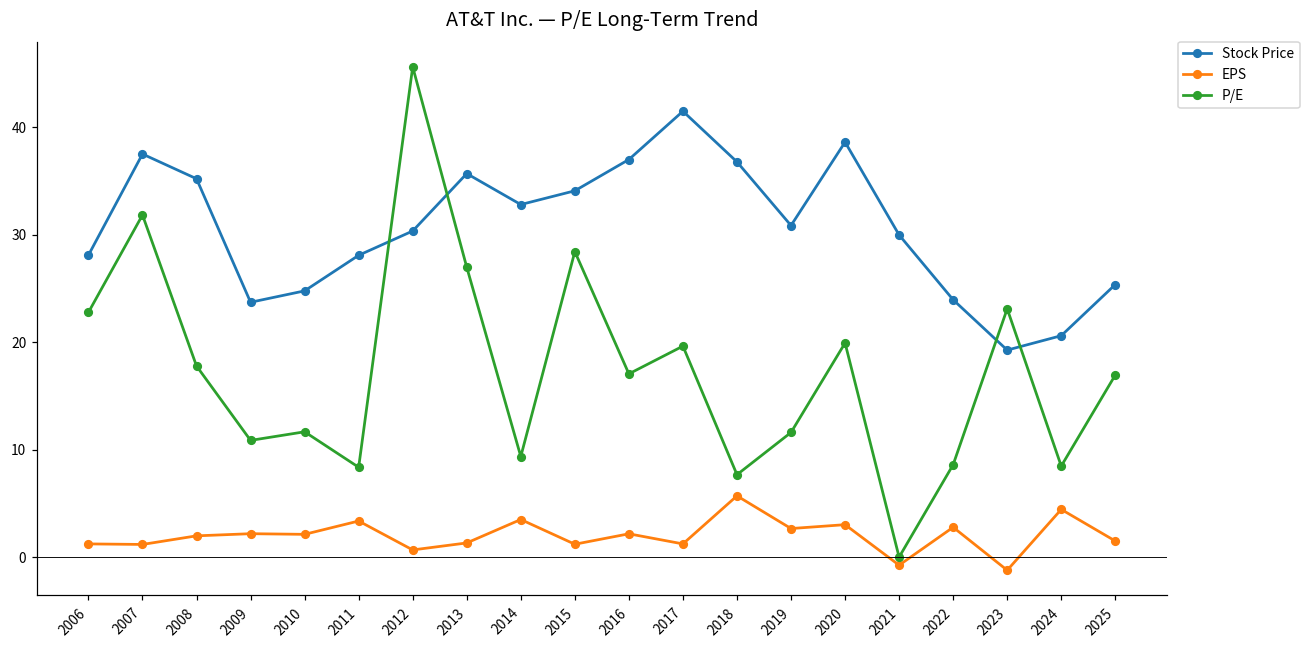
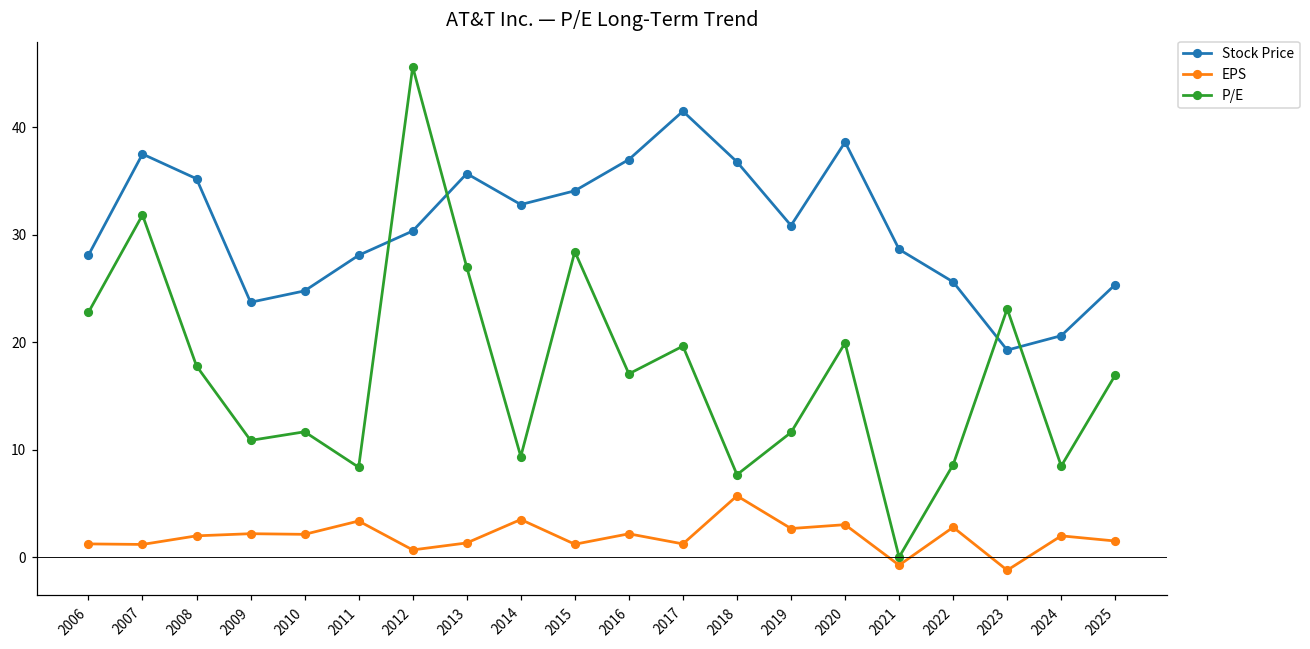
Stock Price, 2021: 30 -> 29
Stock Price, 2022: 24 -> 26
EPS, 2024: 4 -> 2
